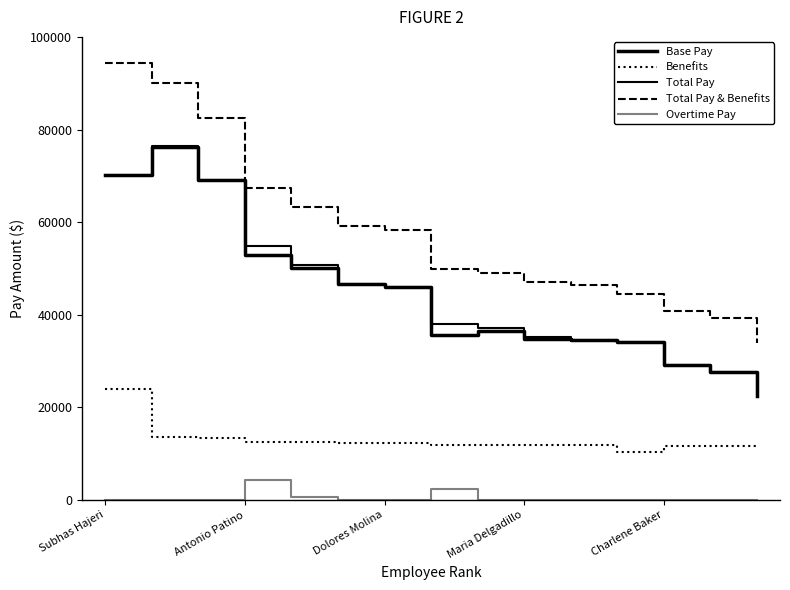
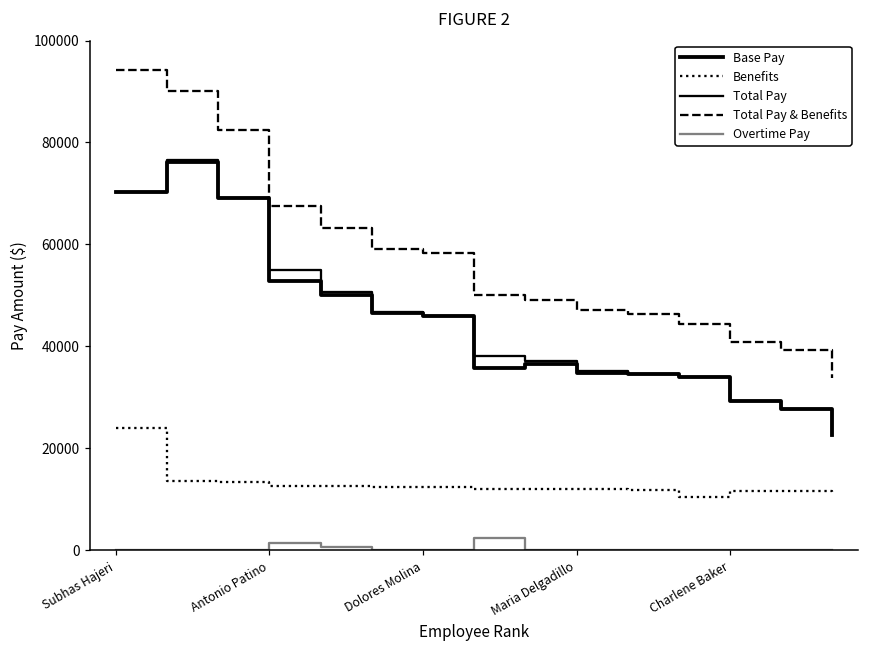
Overtime Pay, Antonio Patino: 4000 -> 1000
